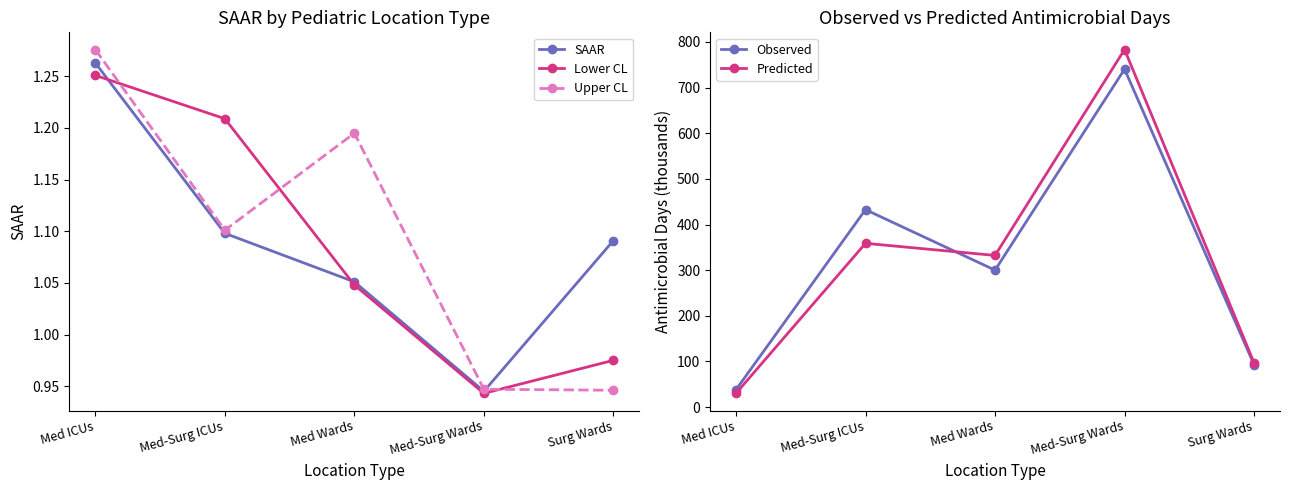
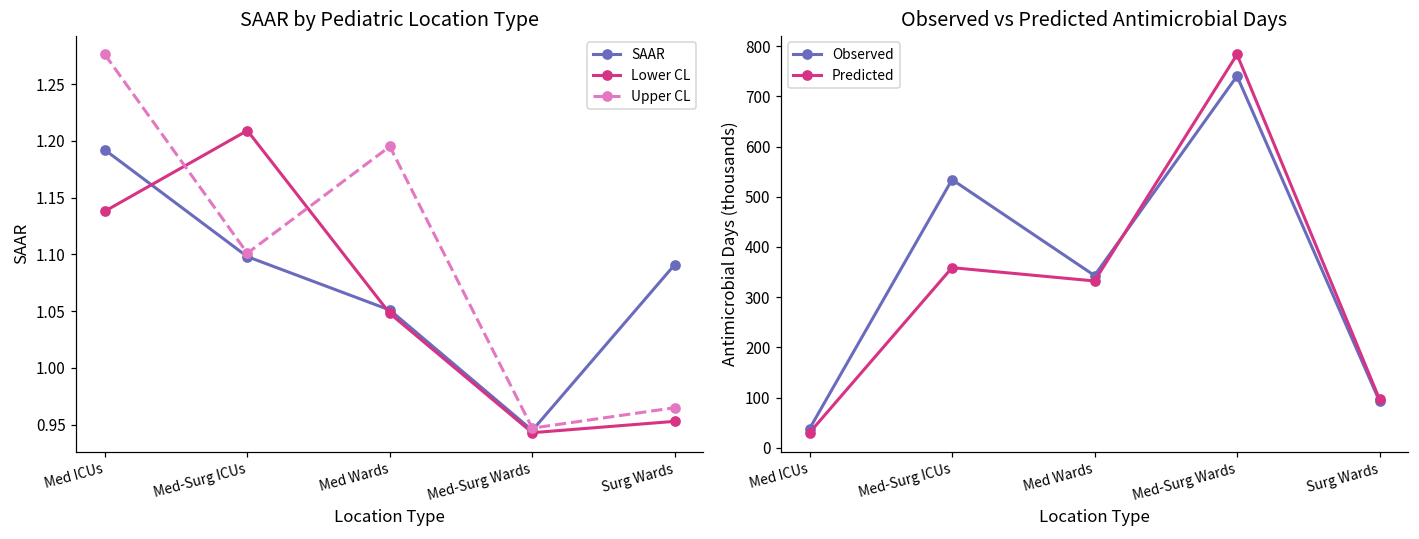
SAAR by Pediatric Location Type, SAAR, Med ICUs: 1.263 -> 1.192
SAAR by Pediatric Location Type, Lower CL, Med ICUs: 1.251 -> 1.138
SAAR by Pediatric Location Type, Lower CL, Surg Wards: 0.975 -> 0.953
SAAR by Pediatric Location Type, Upper CL, Surg Wards: 0.946 -> 0.965
Observed vs Predicted Antimicrobial Days, Observed, Med-Surg ICUs: 430 -> 530
Observed vs Predicted Antimicrobial Days, Observed, Med Wards: 300 -> 340
